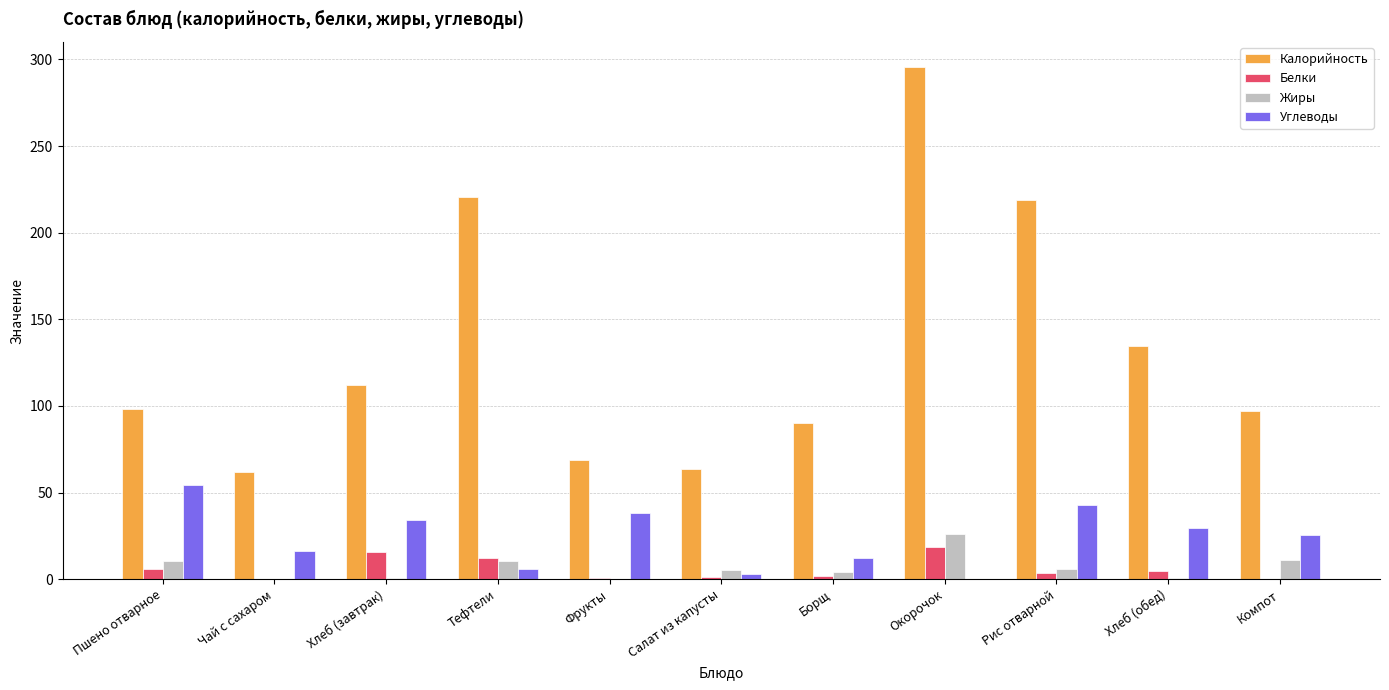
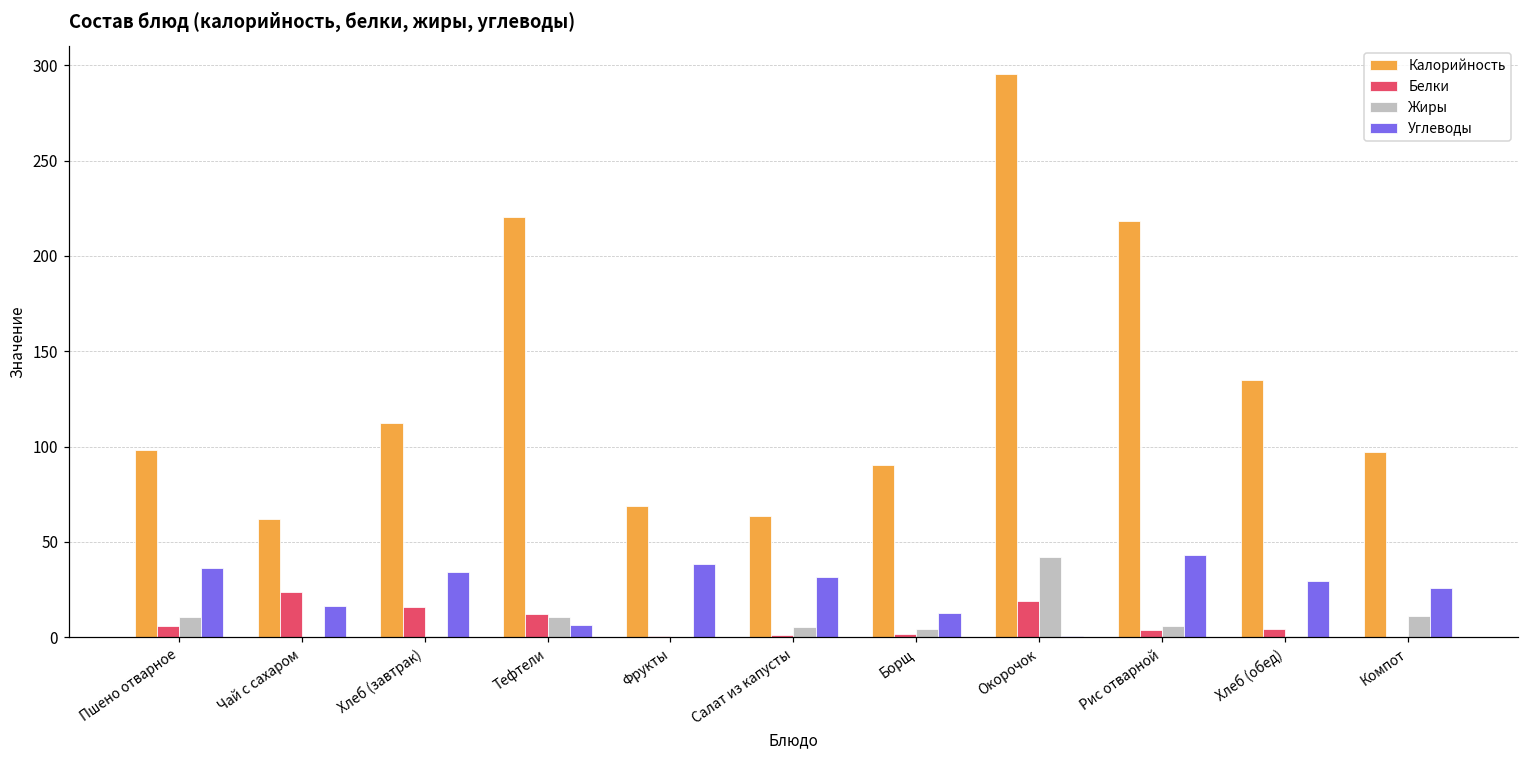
Углеводы, Пшено отварное: 54 -> 36
Белки, Чай с сахаром: 0 -> 24
Углеводы, Салат из капусты: 3 -> 32
Жиры, Окорочок: 26 -> 42
